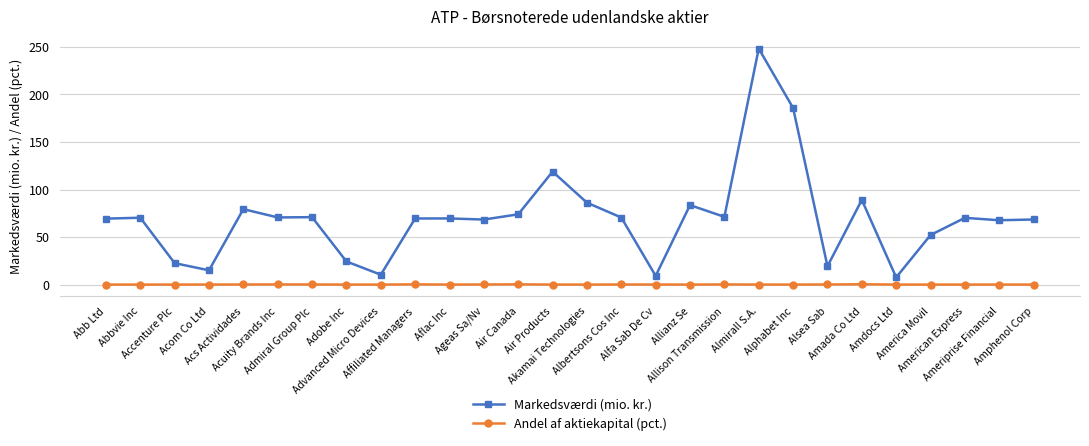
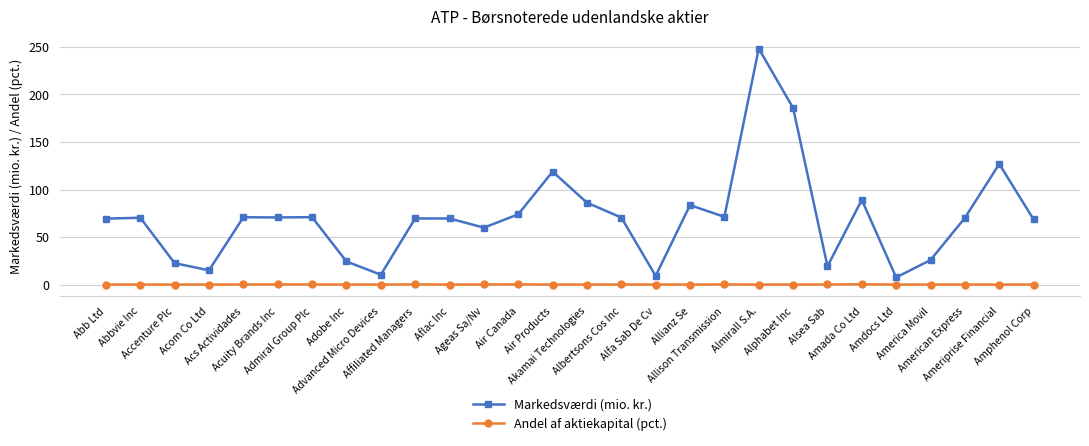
Markedsværdi (mio. kr.), Acs Actividades: 80 -> 70
Markedsværdi (mio. kr.), Ageas Sa/Nv: 70 -> 60
Markedsværdi (mio. kr.), America Movil: 50 -> 30
Markedsværdi (mio. kr.), Ameriprise Financial: 70 -> 130
